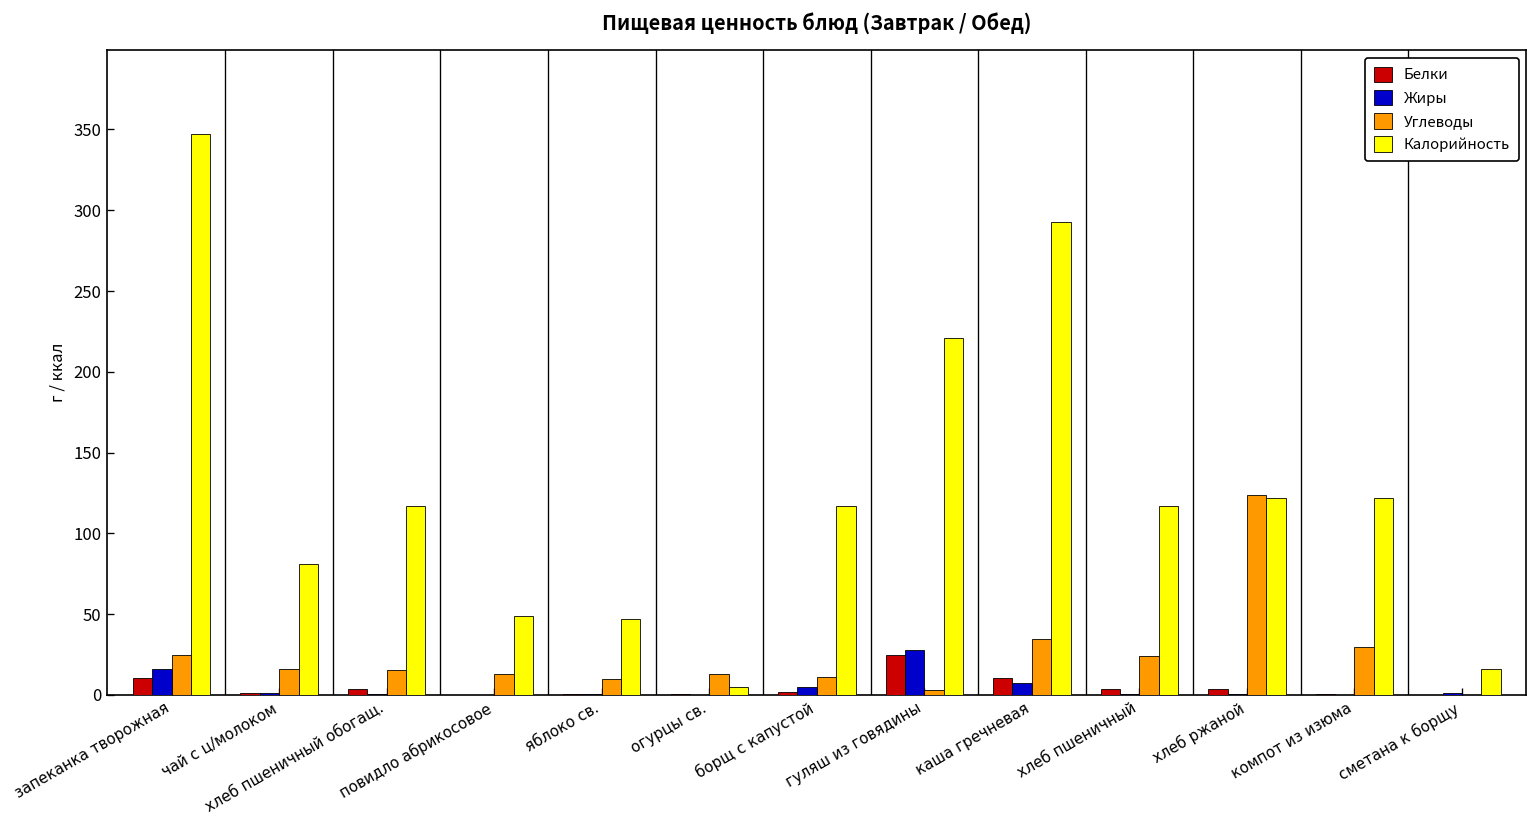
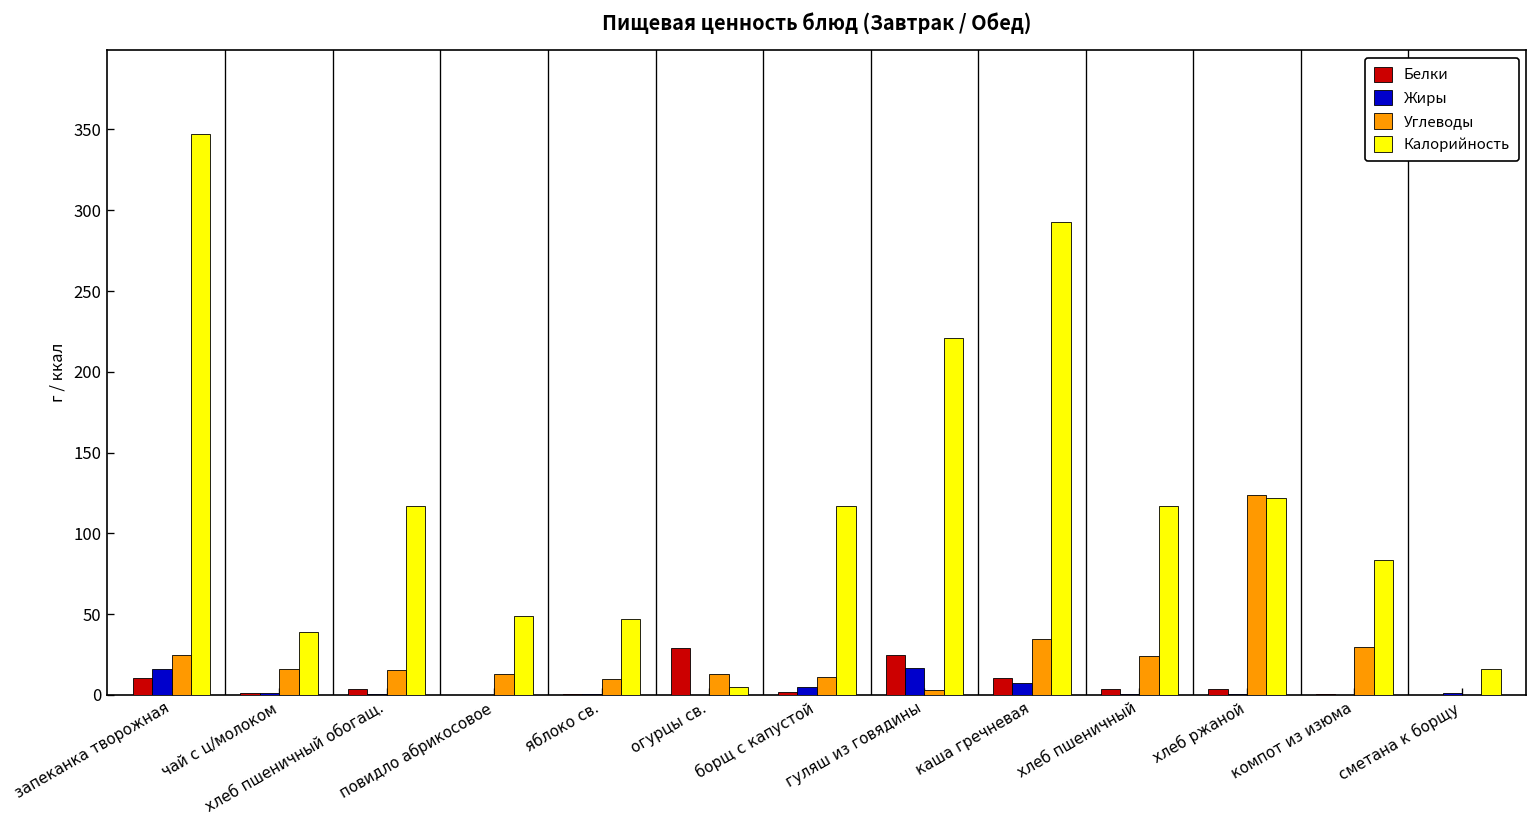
Калорийность, чай с ц/молоком: 81 -> 39
Белки, огурцы св.: 1 -> 29
Жиры, гуляш из говядины: 28 -> 17
Калорийность, компот из изюма: 122 -> 84
